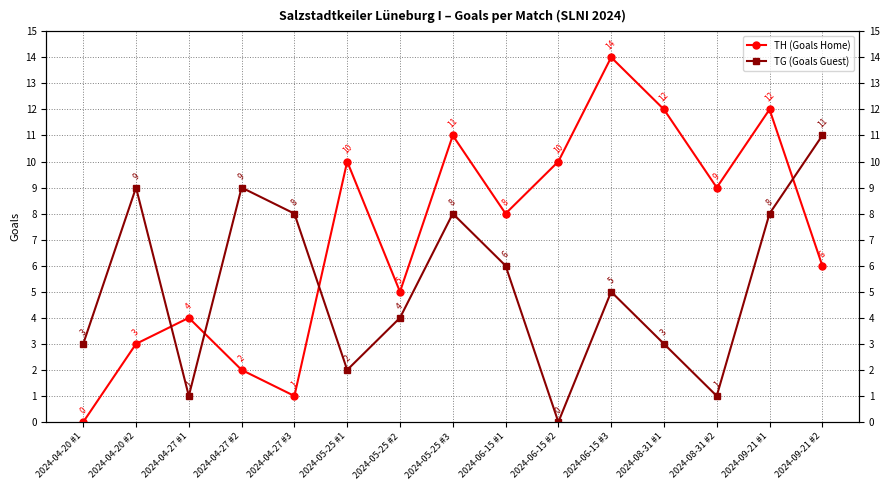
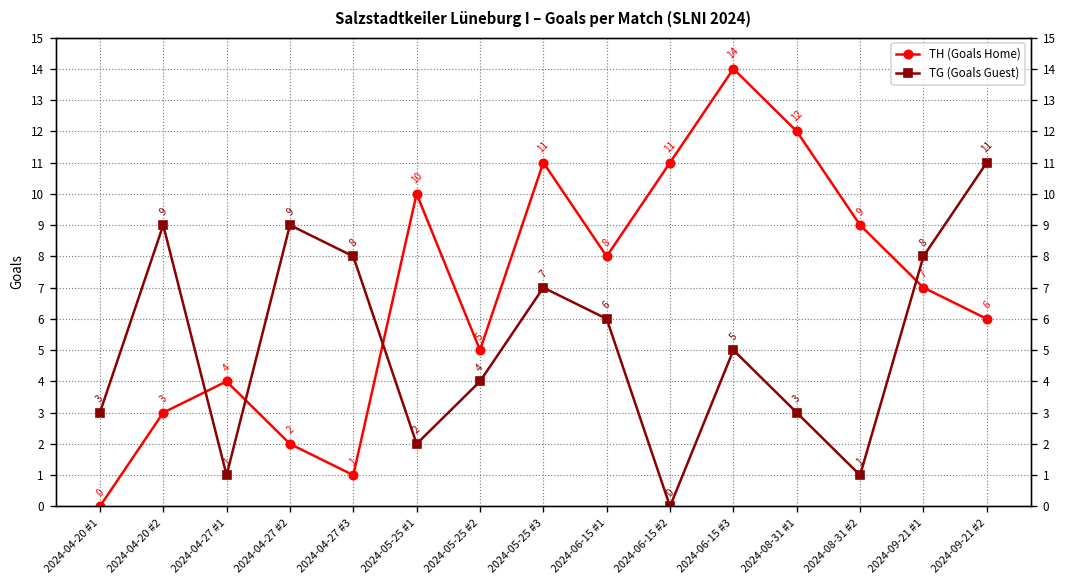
TG (Goals Guest), 2024-05-25 #3: 8 -> 7
TH (Goals Home), 2024-06-15 #2: 10 -> 11
TH (Goals Home), 2024-09-21 #1: 12 -> 7
